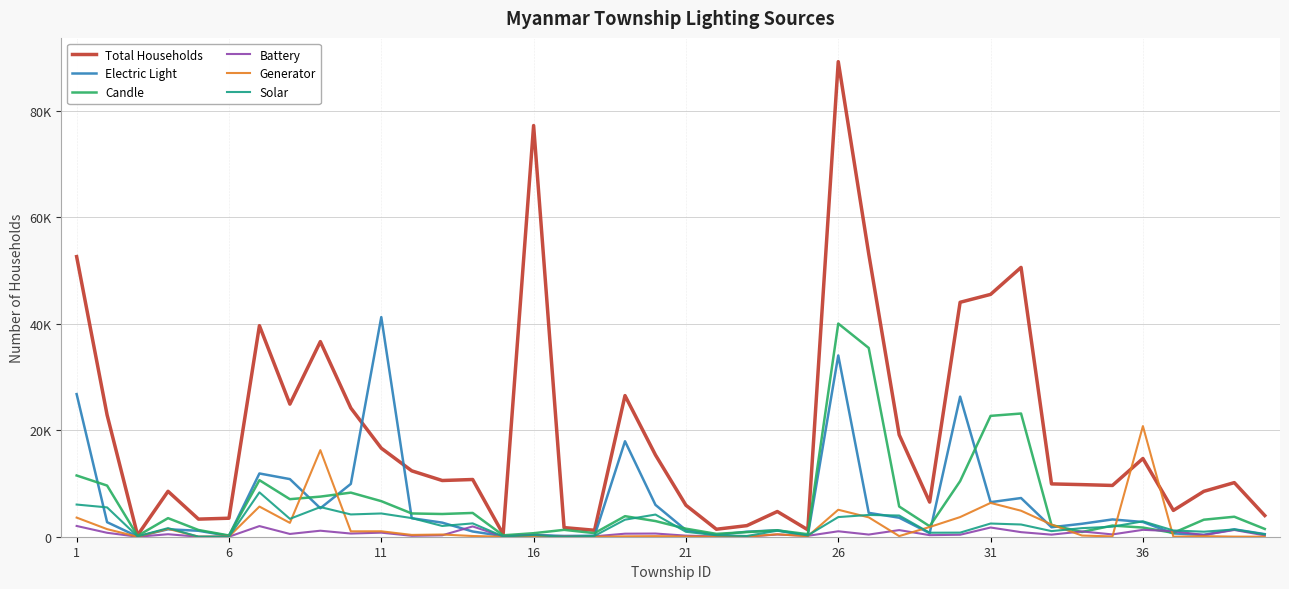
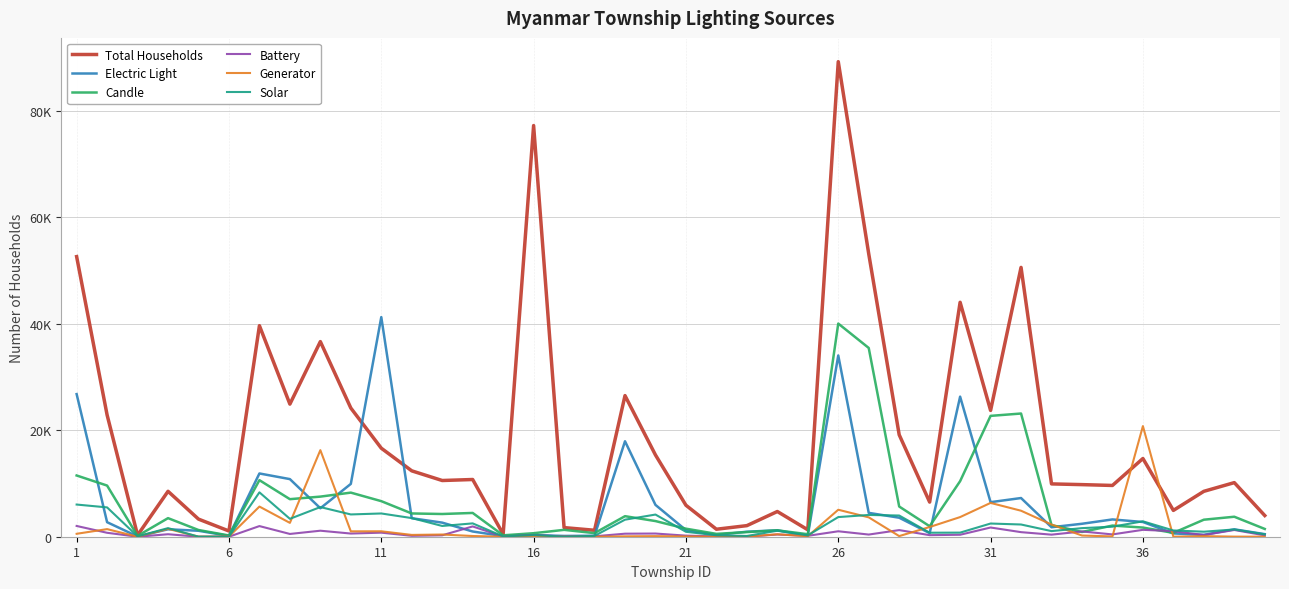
Generator, 1: 4000 -> 1000
Total Households, 6: 3000 -> 1000
Total Households, 31: 45000 -> 24000
